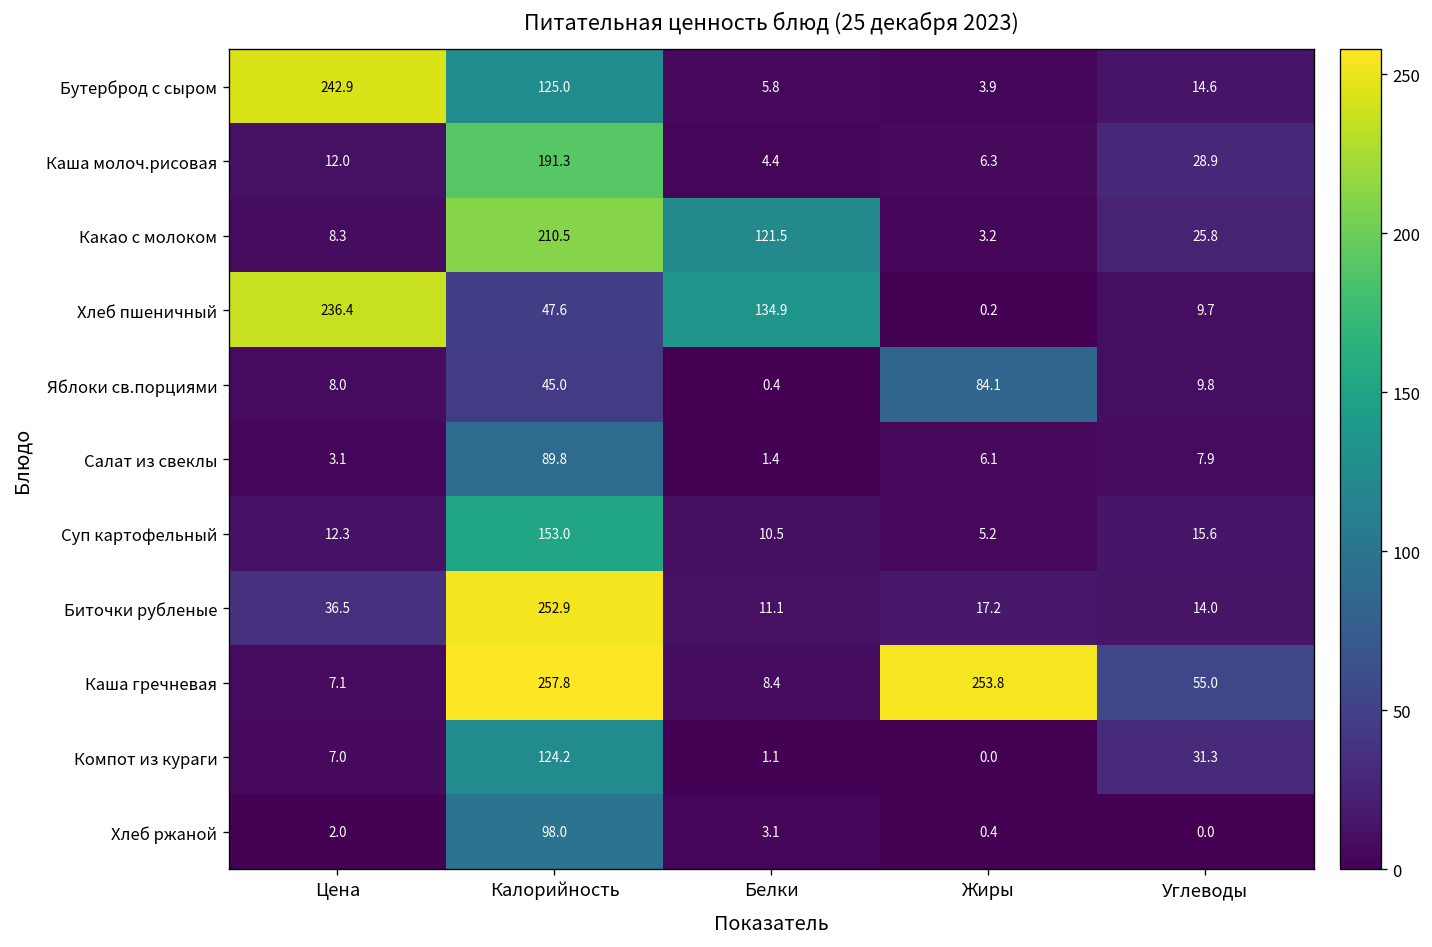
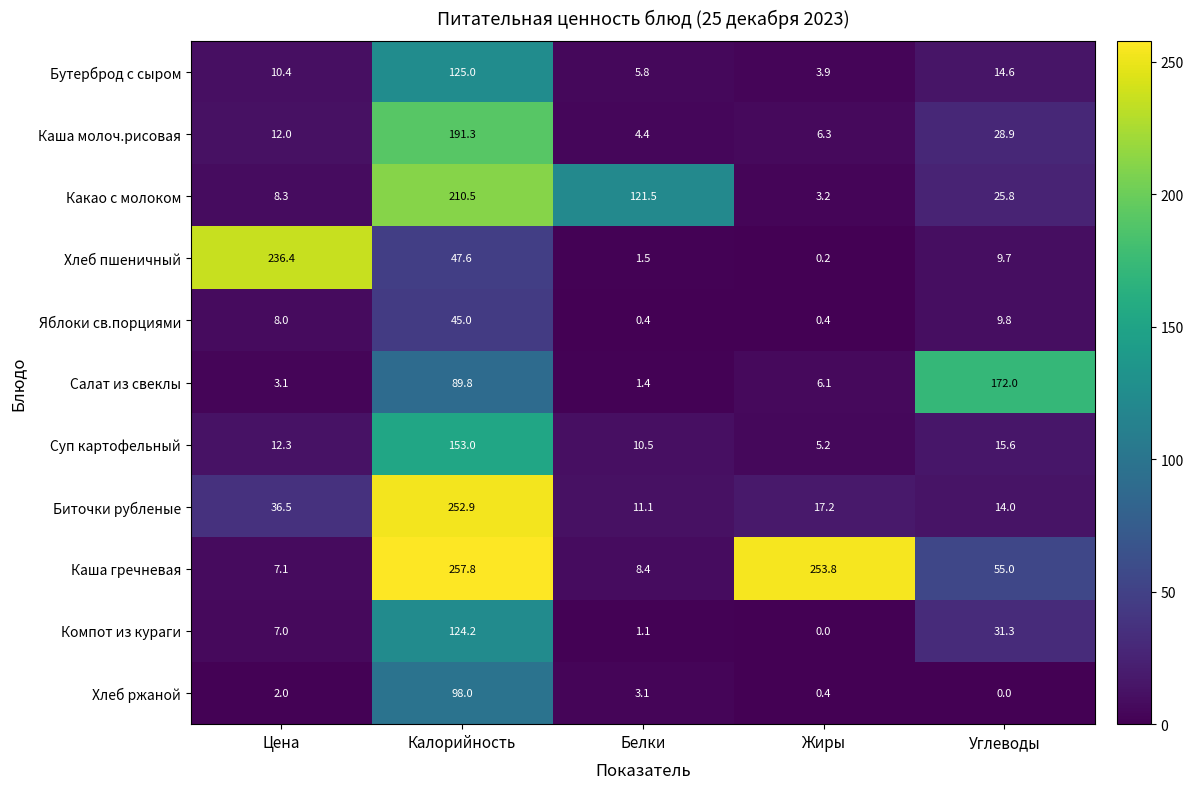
Бутерброд с сыром, Цена: 242.9 -> 10.4
Хлеб пшеничный, Белки: 134.9 -> 1.5
Яблоки св.порциями, Жиры: 84.1 -> 0.4
Салат из свеклы, Углеводы: 7.9 -> 172.0
